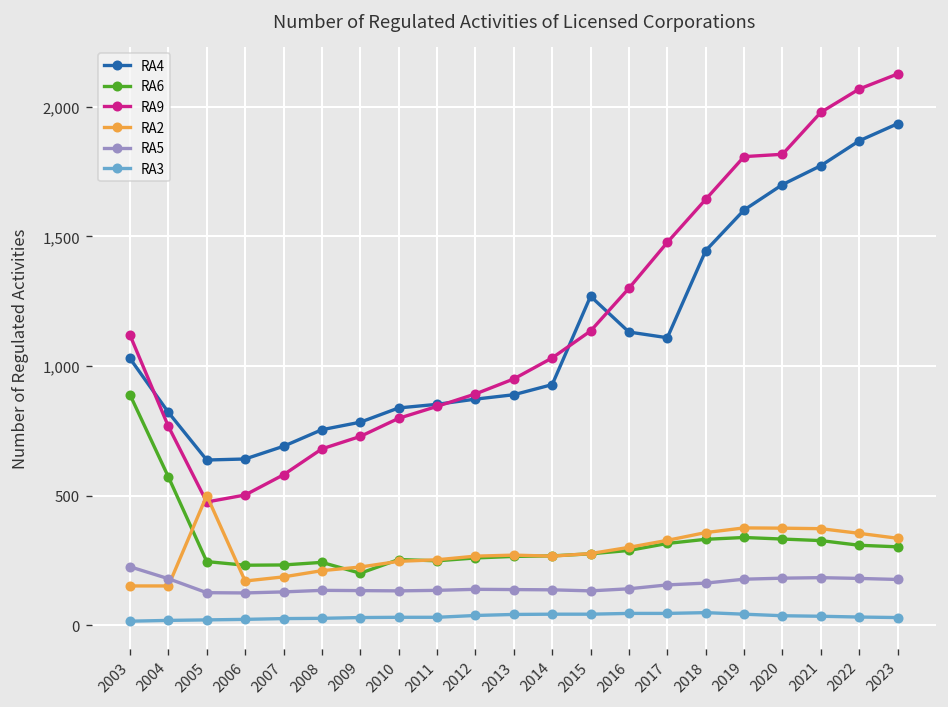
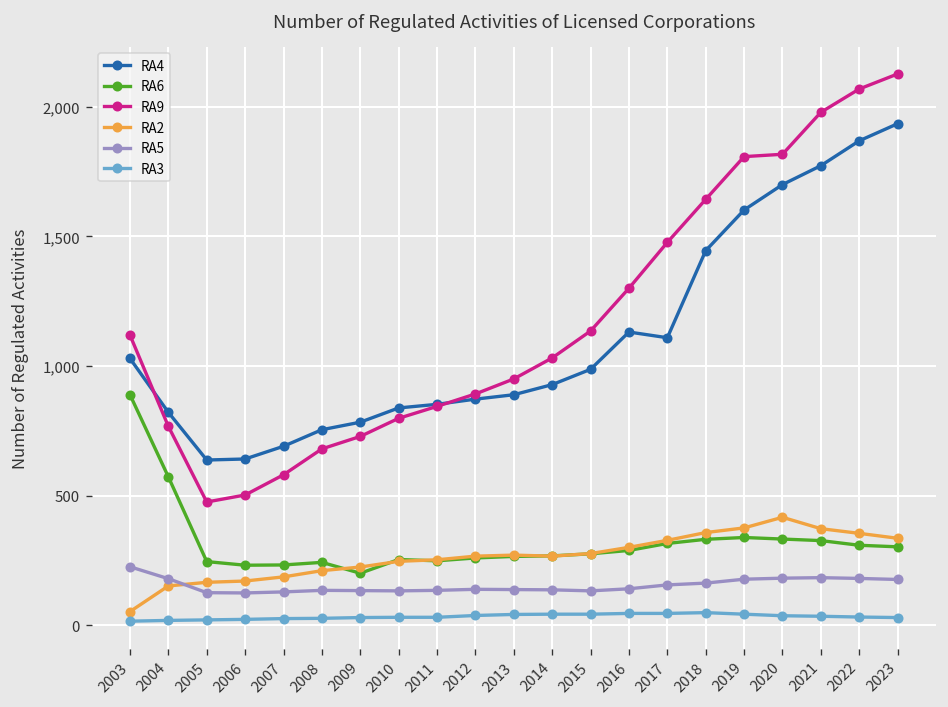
RA2, 2003: 150 -> 50
RA2, 2005: 500 -> 170
RA4, 2015: 1,270 -> 990
RA2, 2020: 370 -> 420
